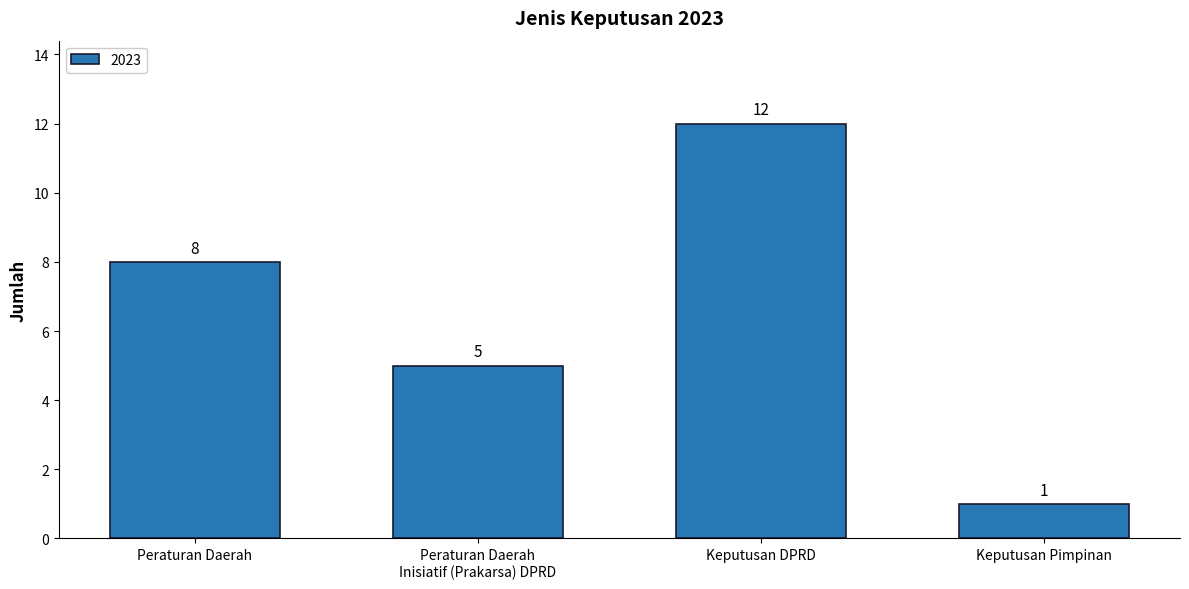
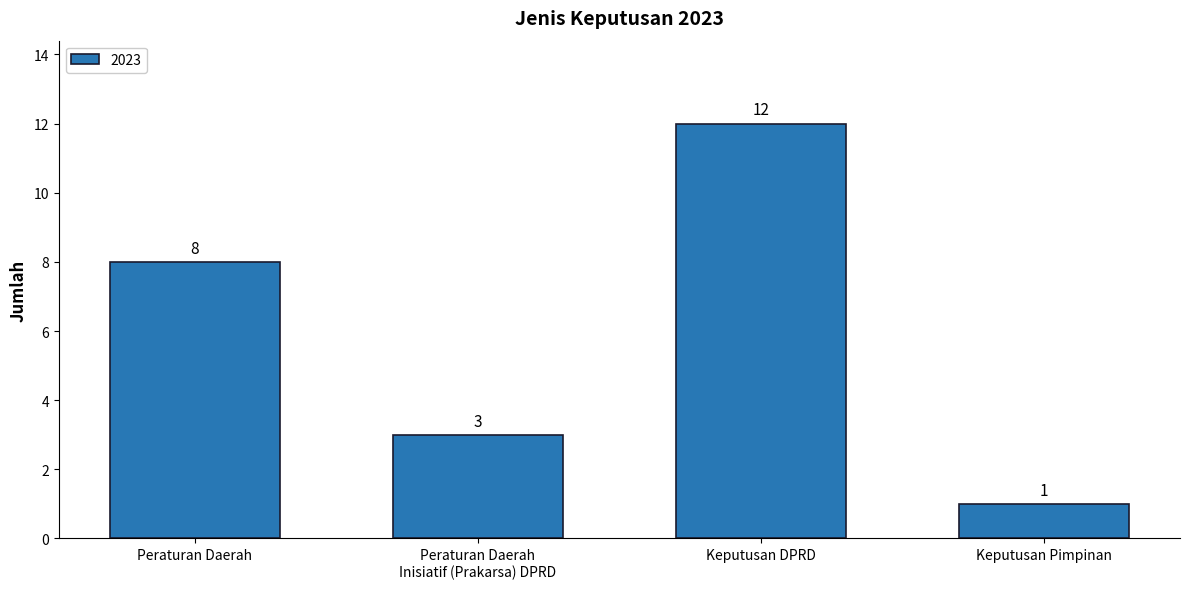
Peraturan Daerah Inisiatif (Prakarsa) DPRD: 5 -> 3
